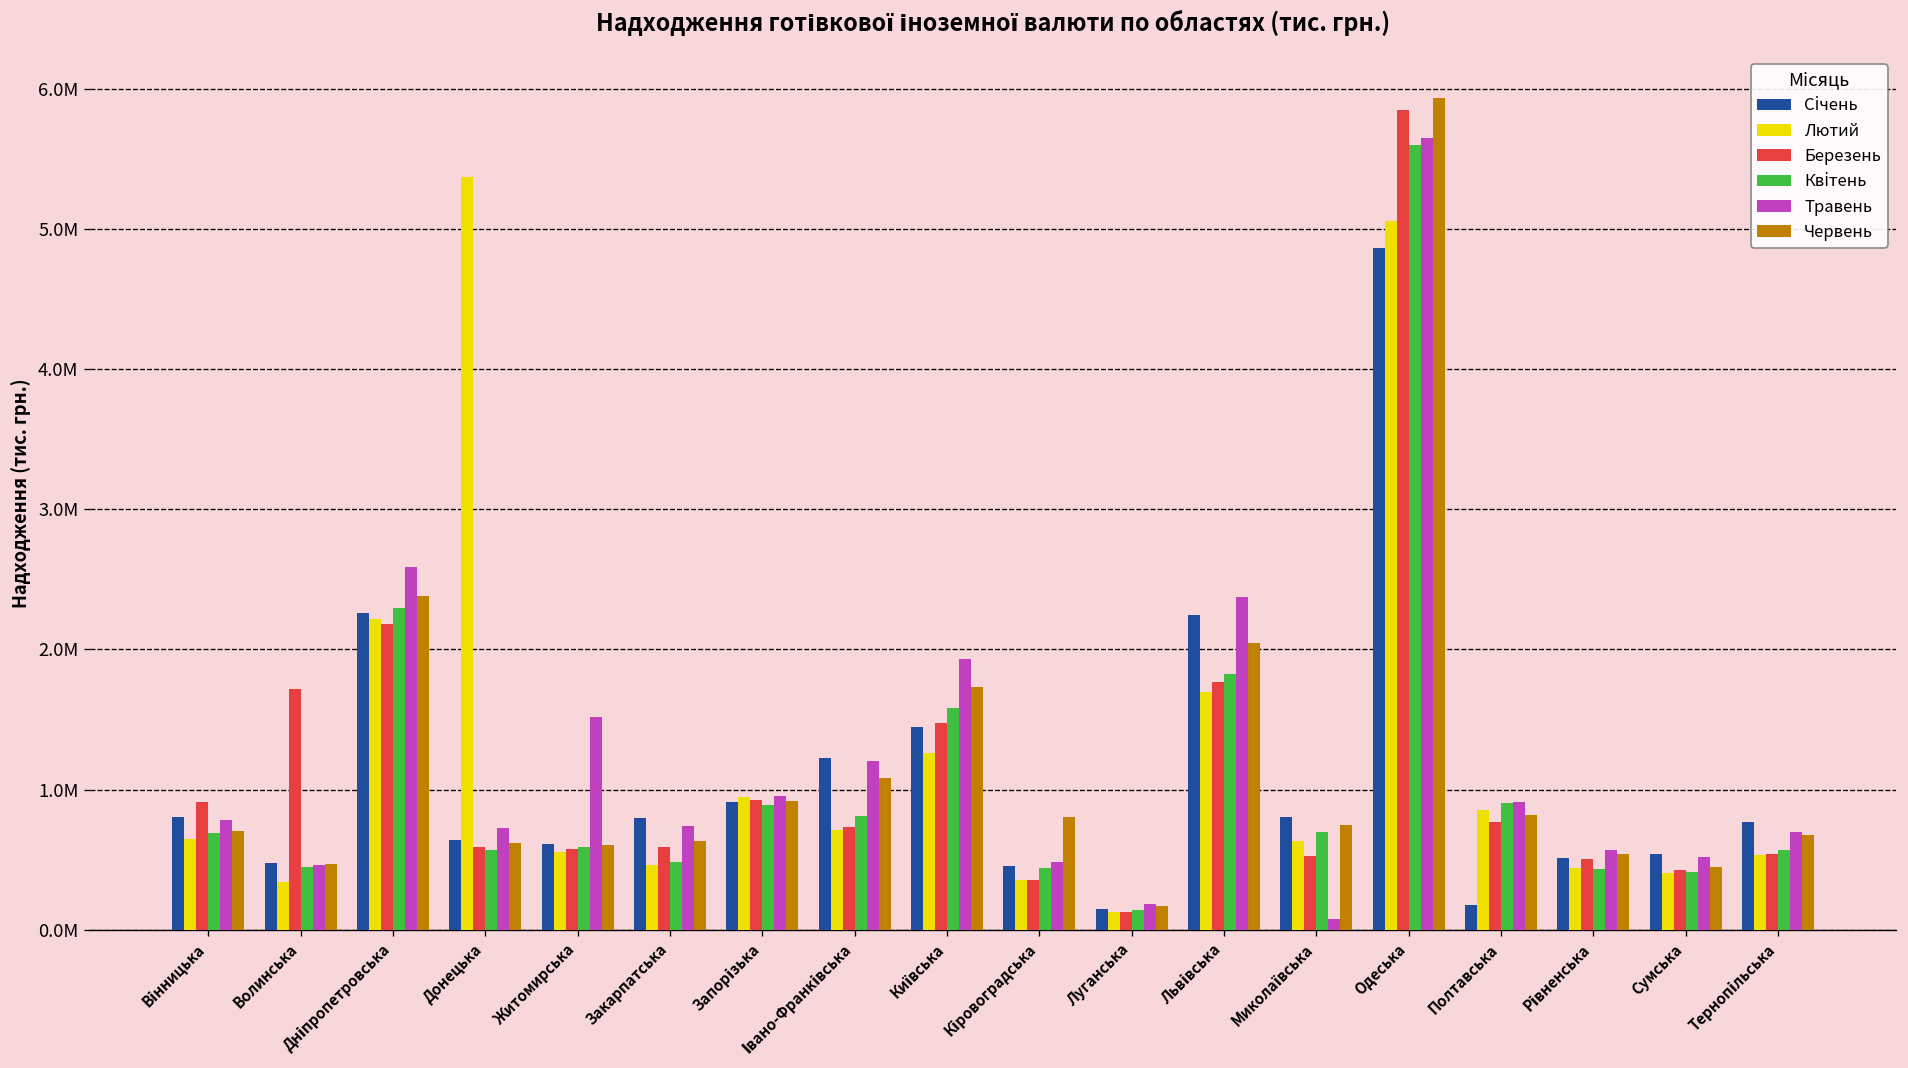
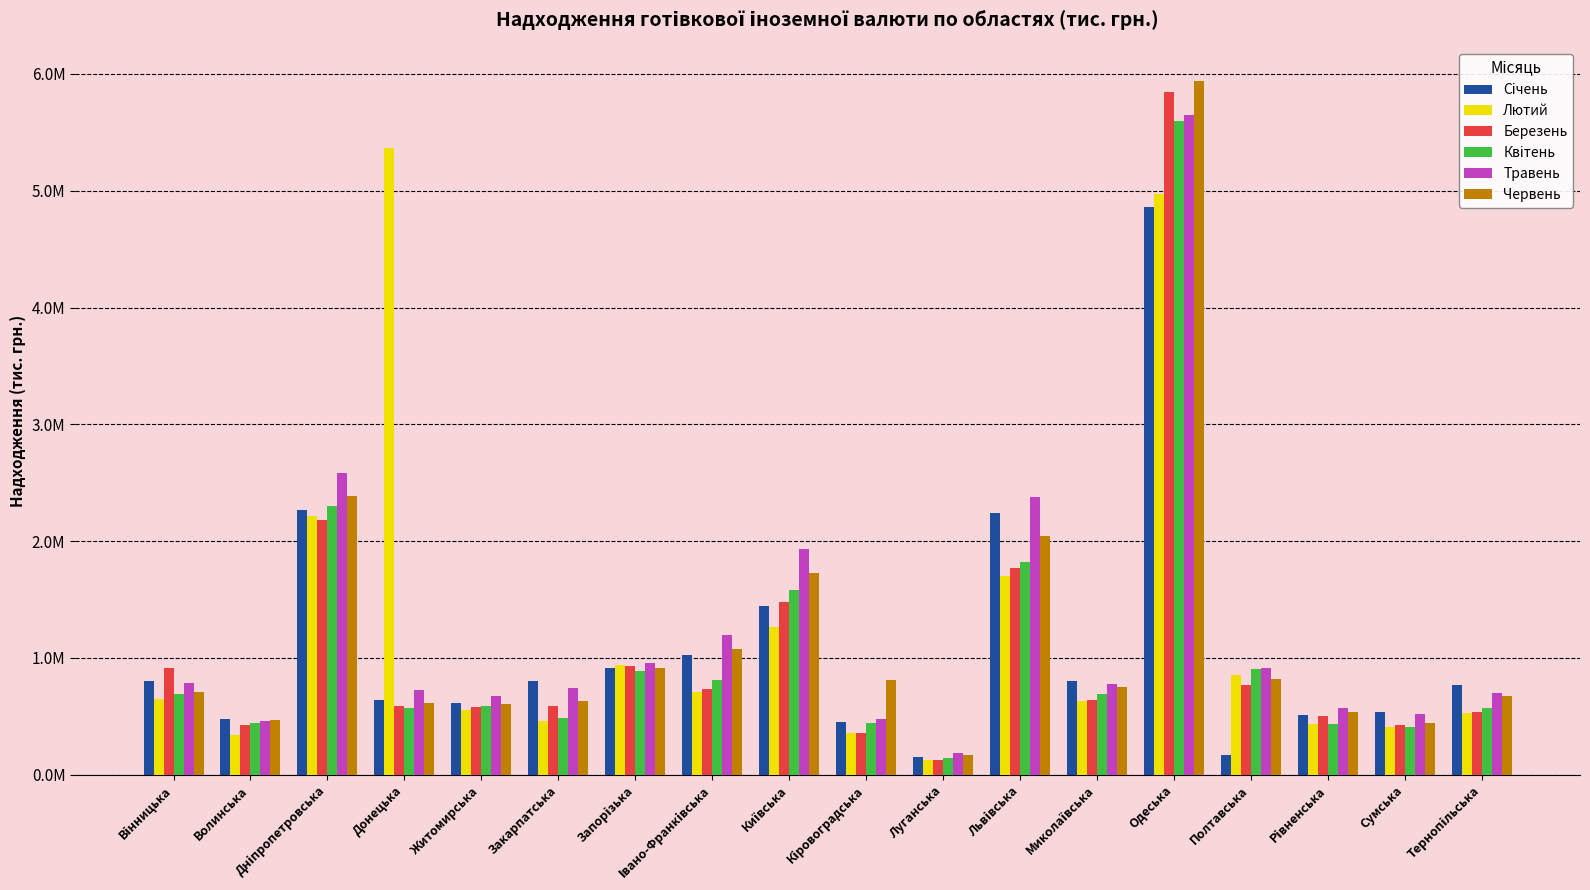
Березень, Волинська: 1720000 -> 420000
Травень, Житомирська: 1520000 -> 670000
Січень, Івано-Франківська: 1220000 -> 1030000
Березень, Миколаївська: 530000 -> 640000
Травень, Миколаївська: 80000 -> 770000
Лютий, Одеська: 5060000 -> 4970000
